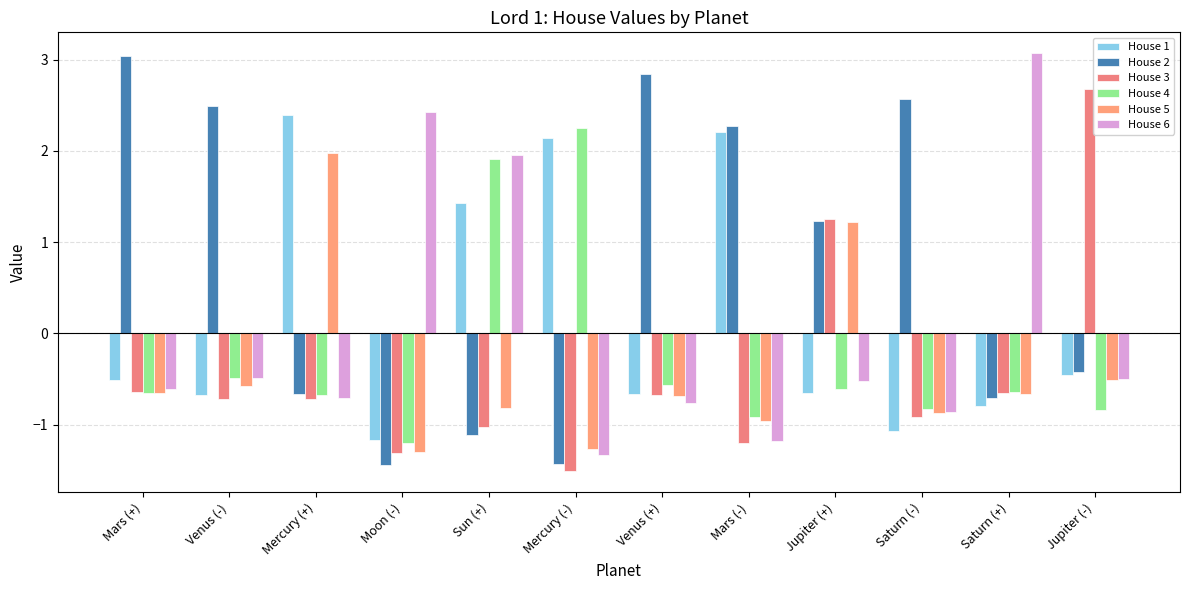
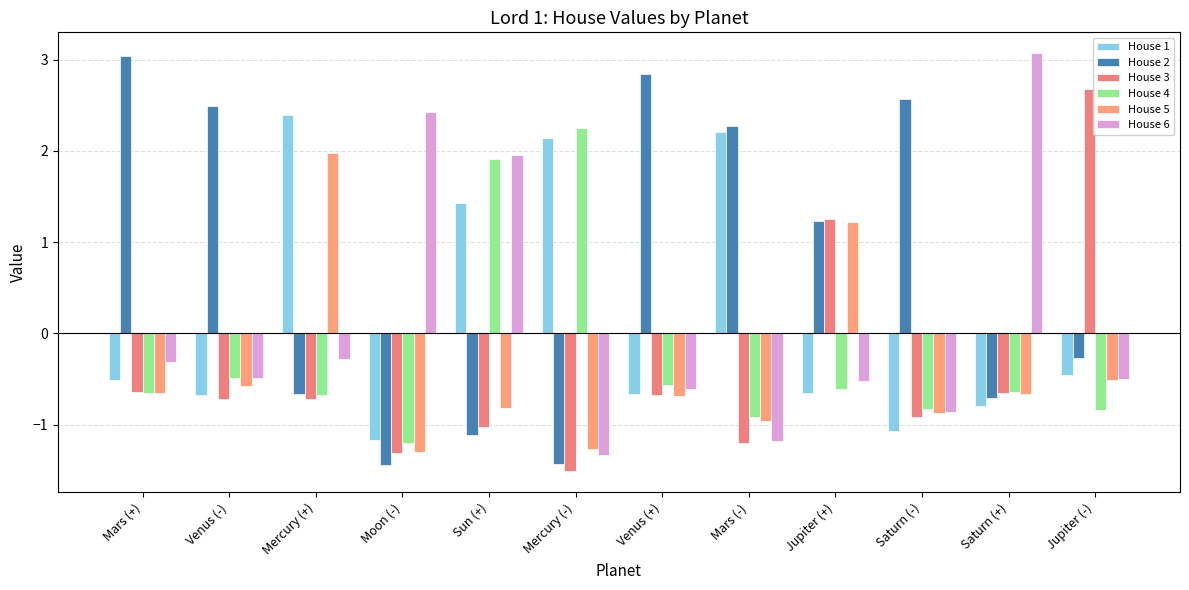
House 6, Mars (+): -0.6 -> -0.3
House 6, Mercury (+): -0.7 -> -0.3
House 6, Venus (+): -0.8 -> -0.6
House 2, Jupiter (-): -0.4 -> -0.3
